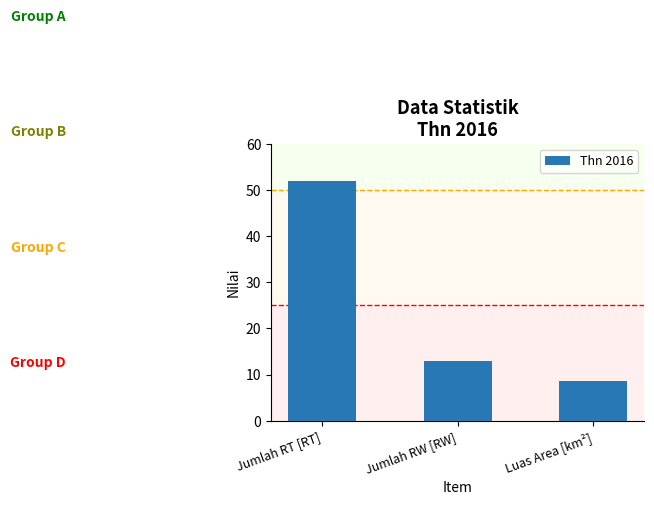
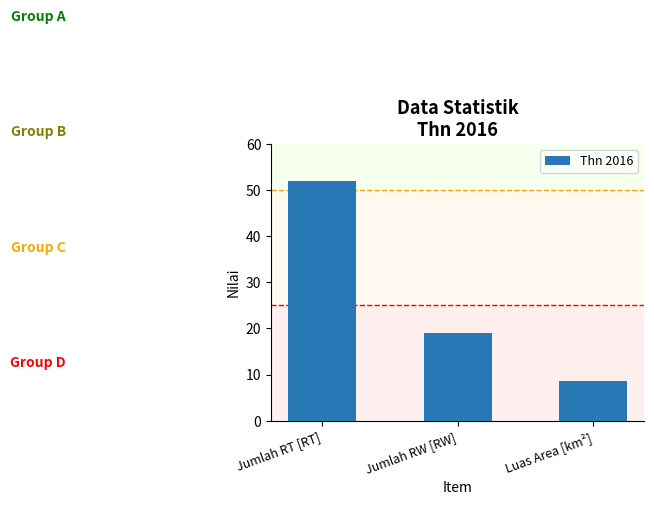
Jumlah RW [RW]: 13 -> 19
